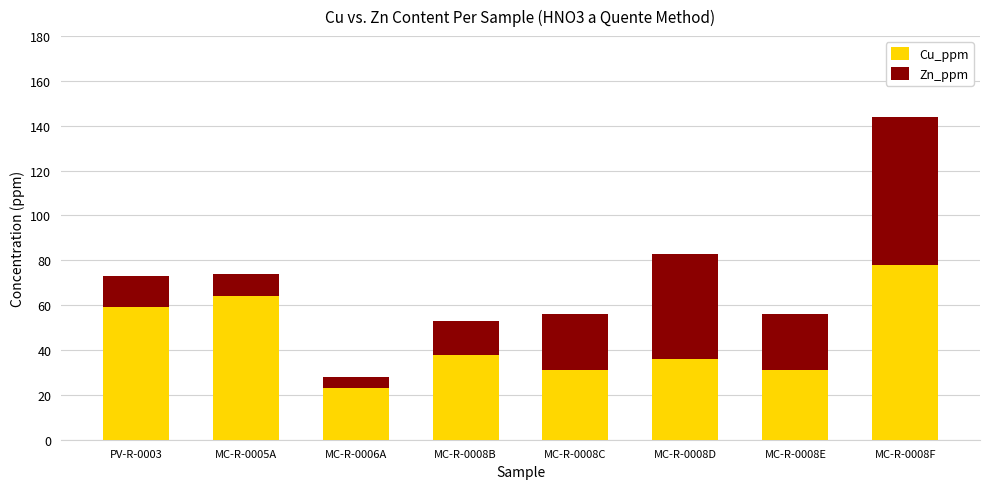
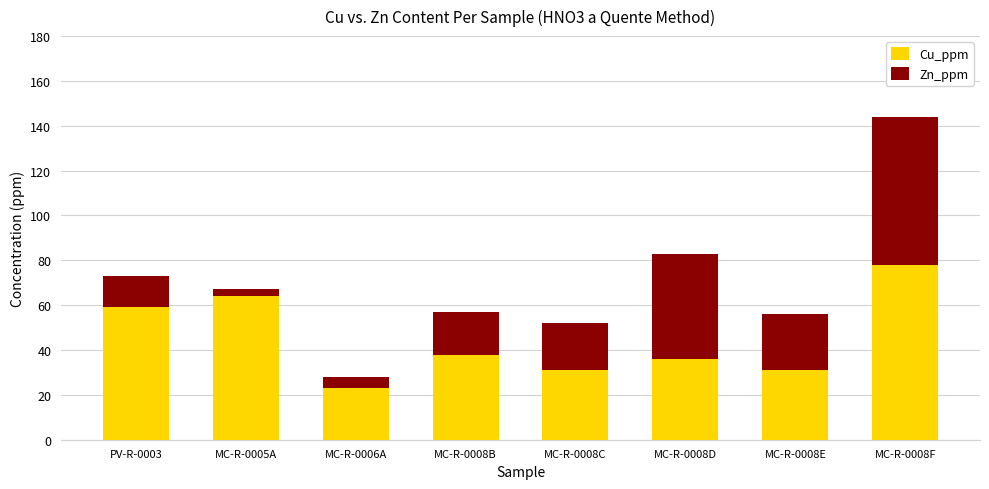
Zn_ppm, MC-R-0005A: 10 -> 3
Zn_ppm, MC-R-0008B: 15 -> 19
Zn_ppm, MC-R-0008C: 25 -> 21
